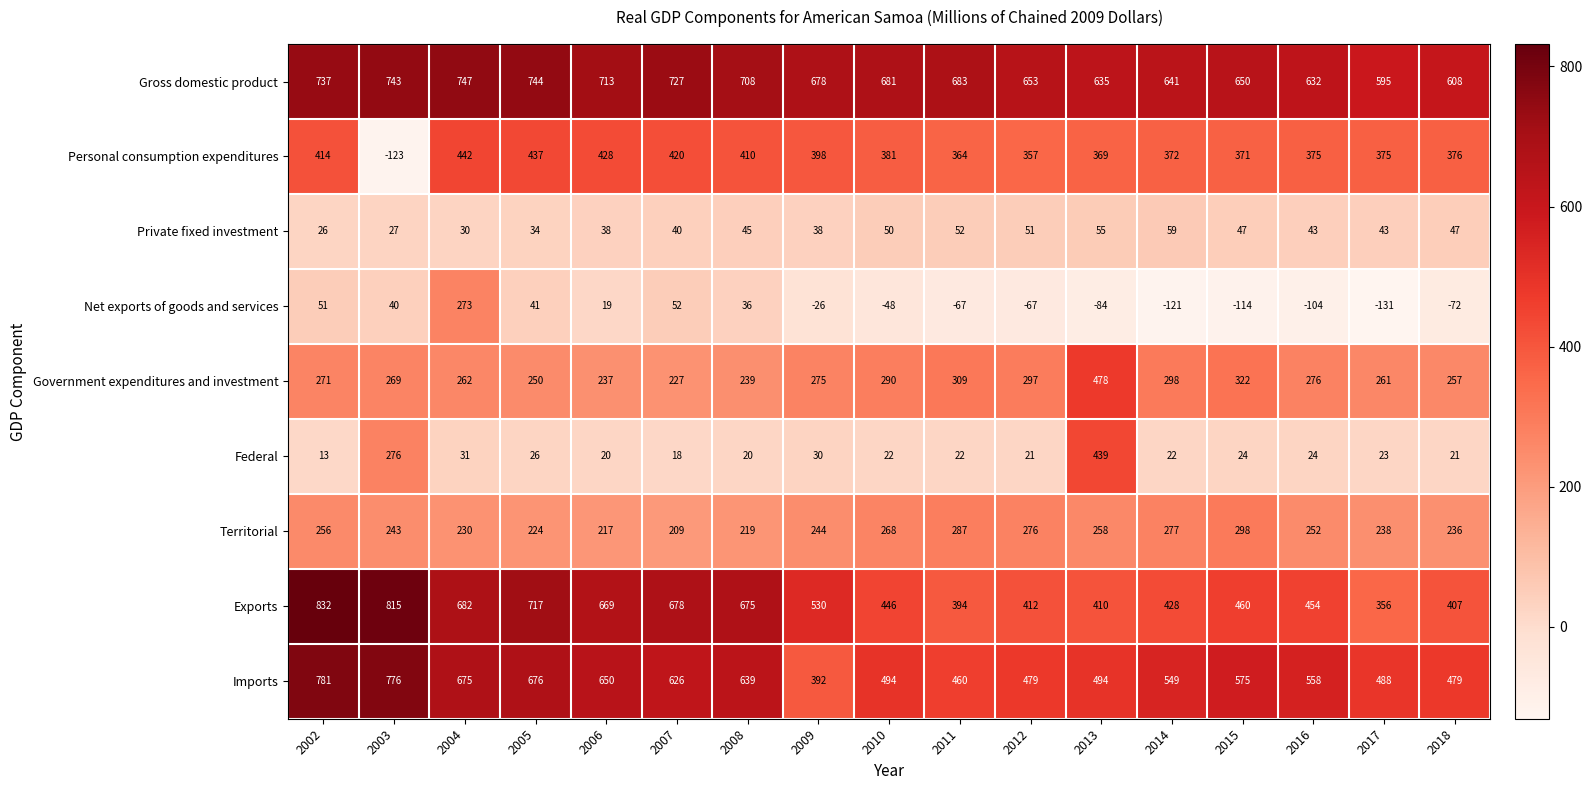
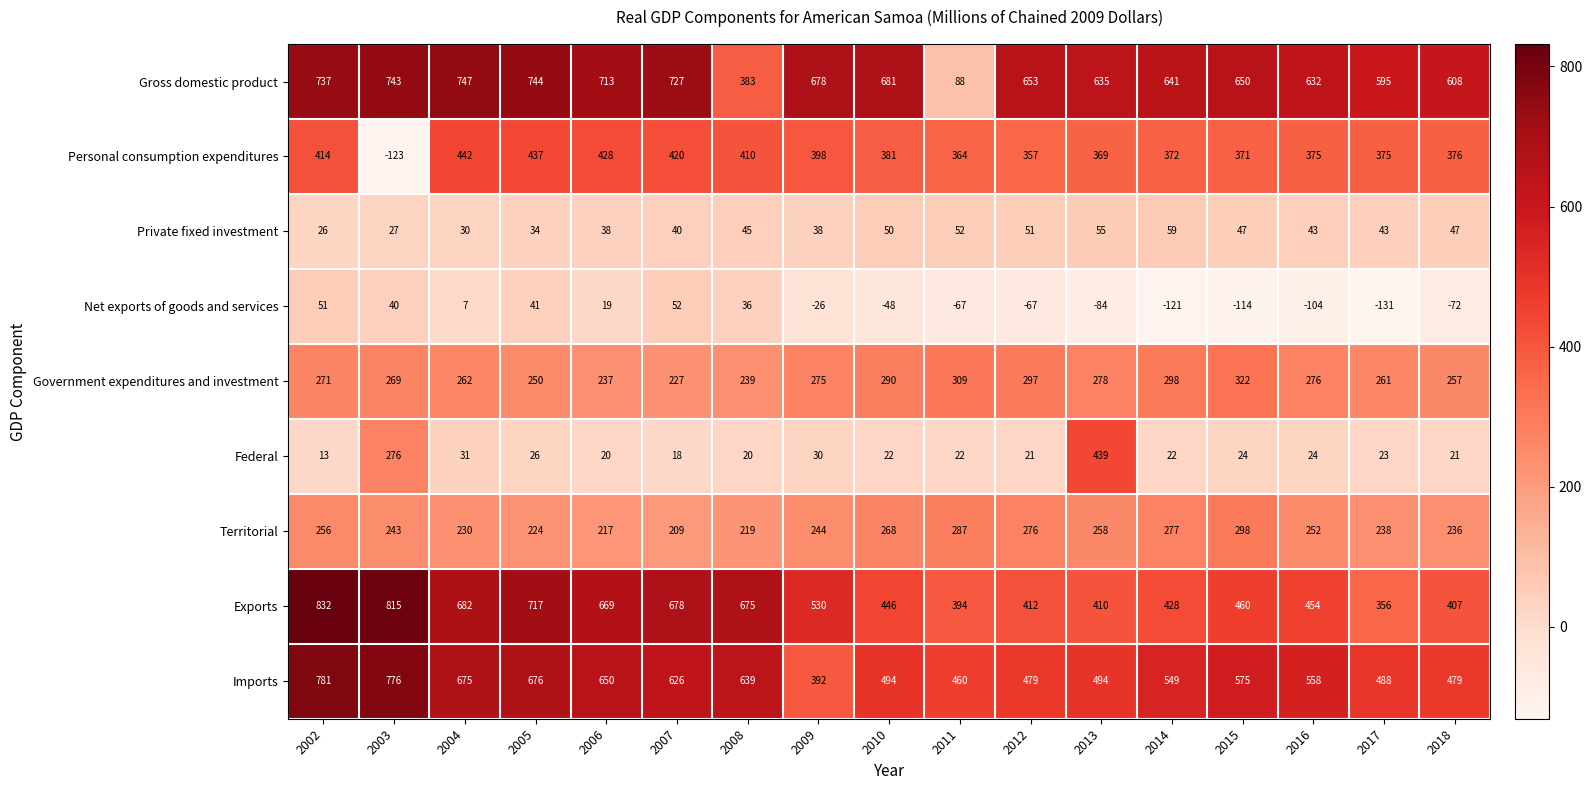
Gross domestic product, 2008: 708 -> 383
Gross domestic product, 2011: 683 -> 88
Net exports of goods and services, 2004: 273 -> 7
Government expenditures and investment, 2013: 478 -> 278
